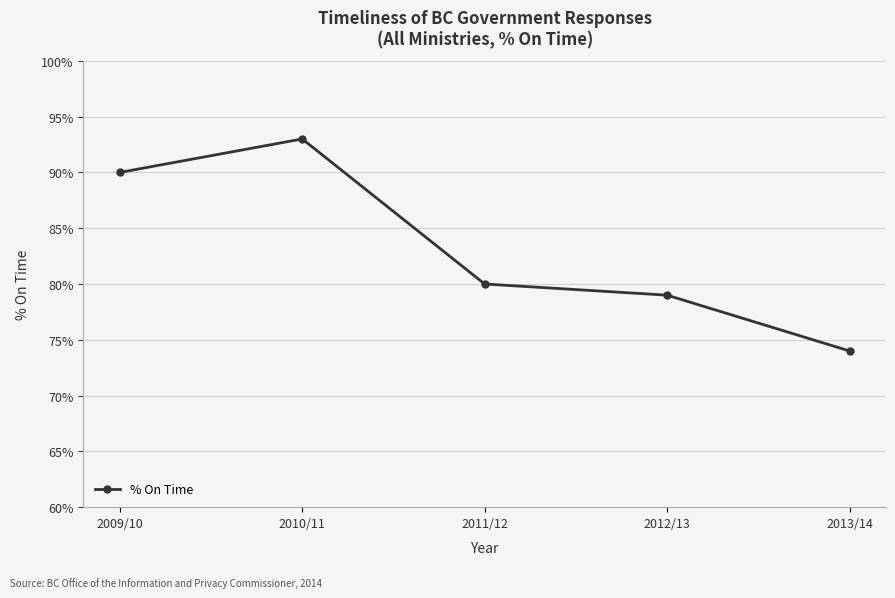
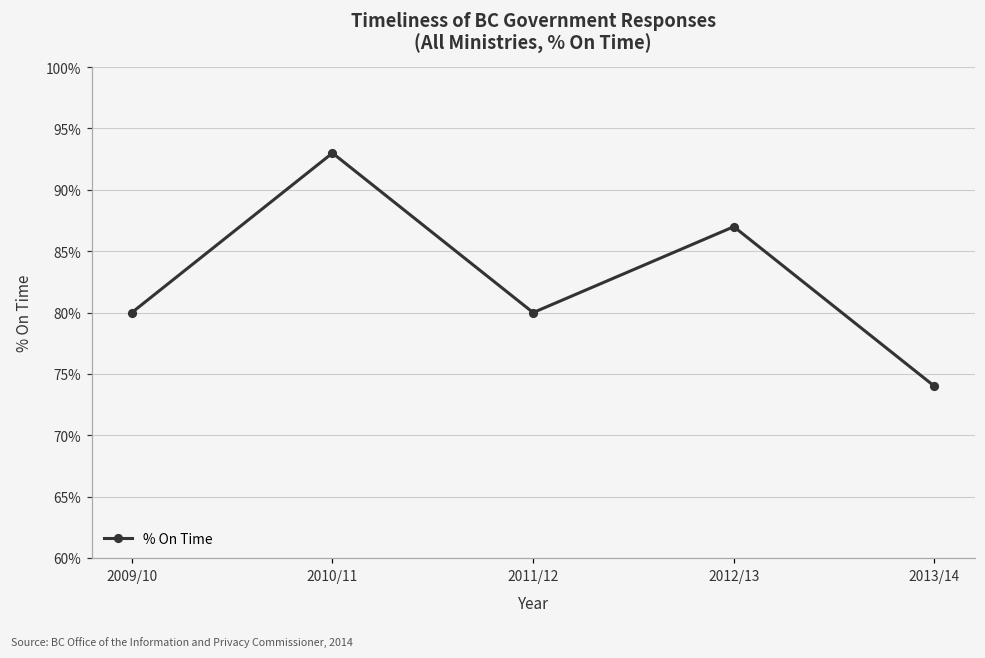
2009/10: 90.0% -> 80.0%
2012/13: 79.0% -> 87.0%
